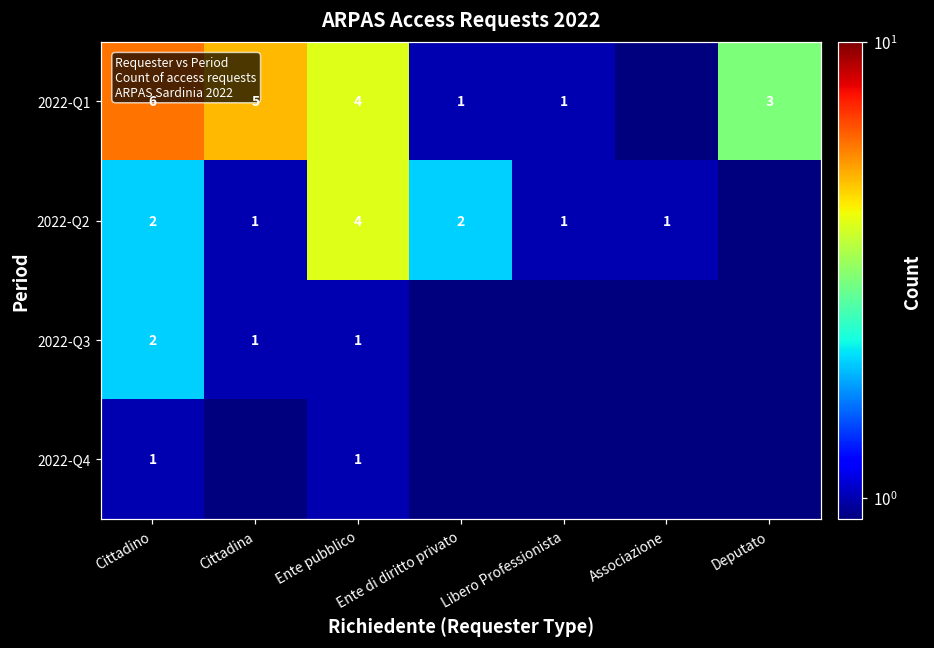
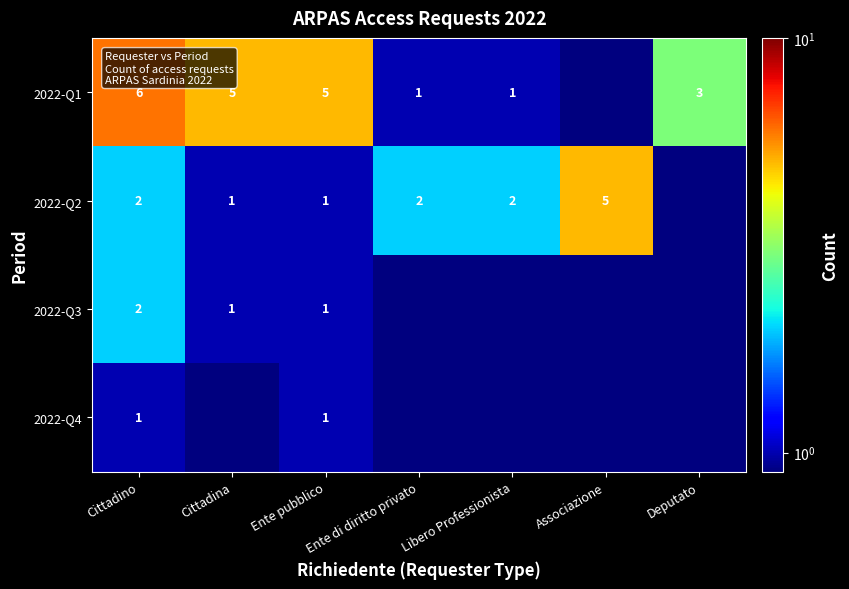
2022-Q1, Ente pubblico: 4 -> 5
2022-Q2, Ente pubblico: 4 -> 1
2022-Q2, Libero Professionista: 1 -> 2
2022-Q2, Associazione: 1 -> 5
